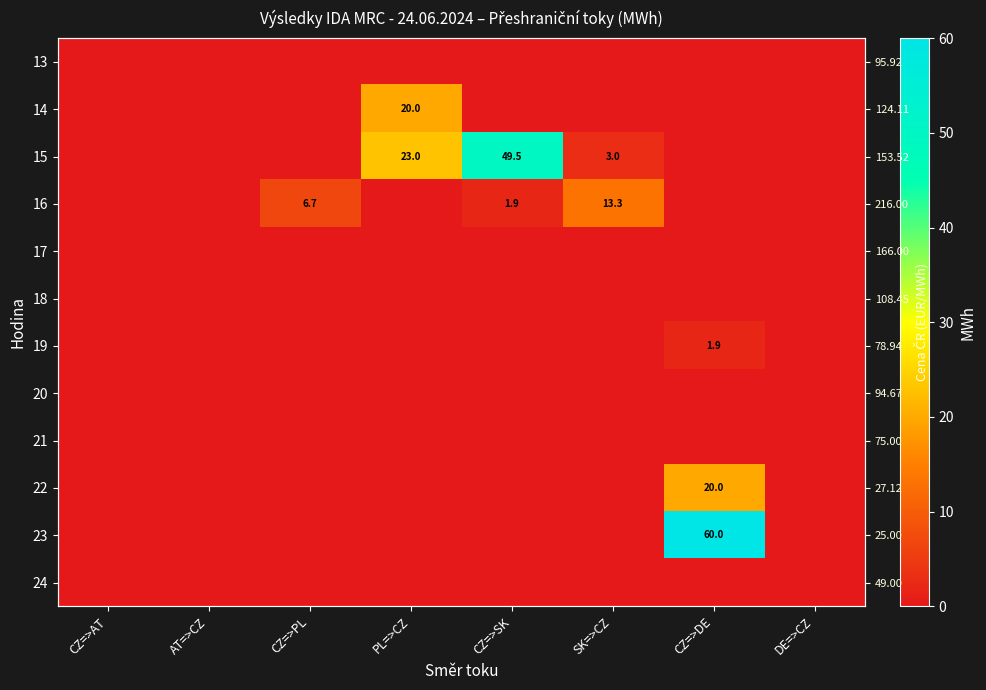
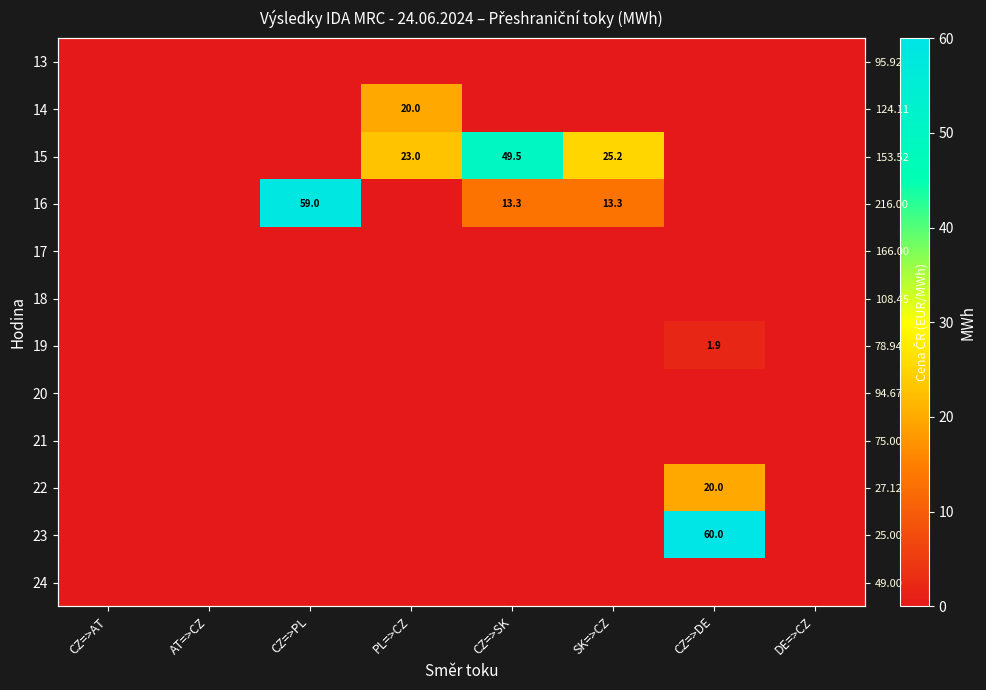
15, SK=>CZ: 3.0 -> 25.2
16, CZ=>PL: 6.7 -> 59.0
16, CZ=>SK: 1.9 -> 13.3
